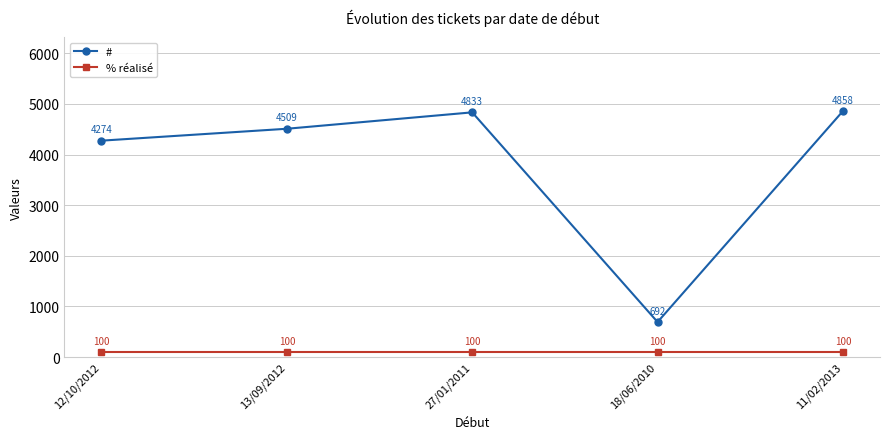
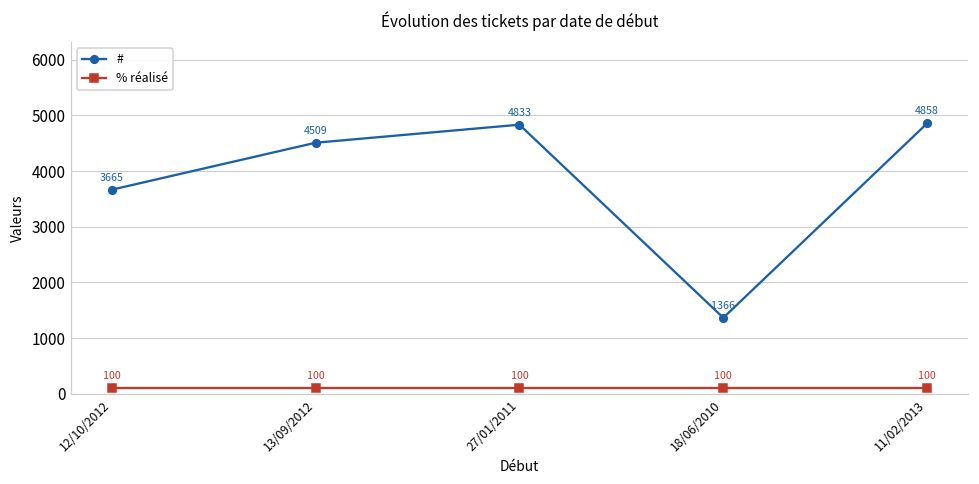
#, 12/10/2012: 4274 -> 3665
#, 18/06/2010: 692 -> 1366
